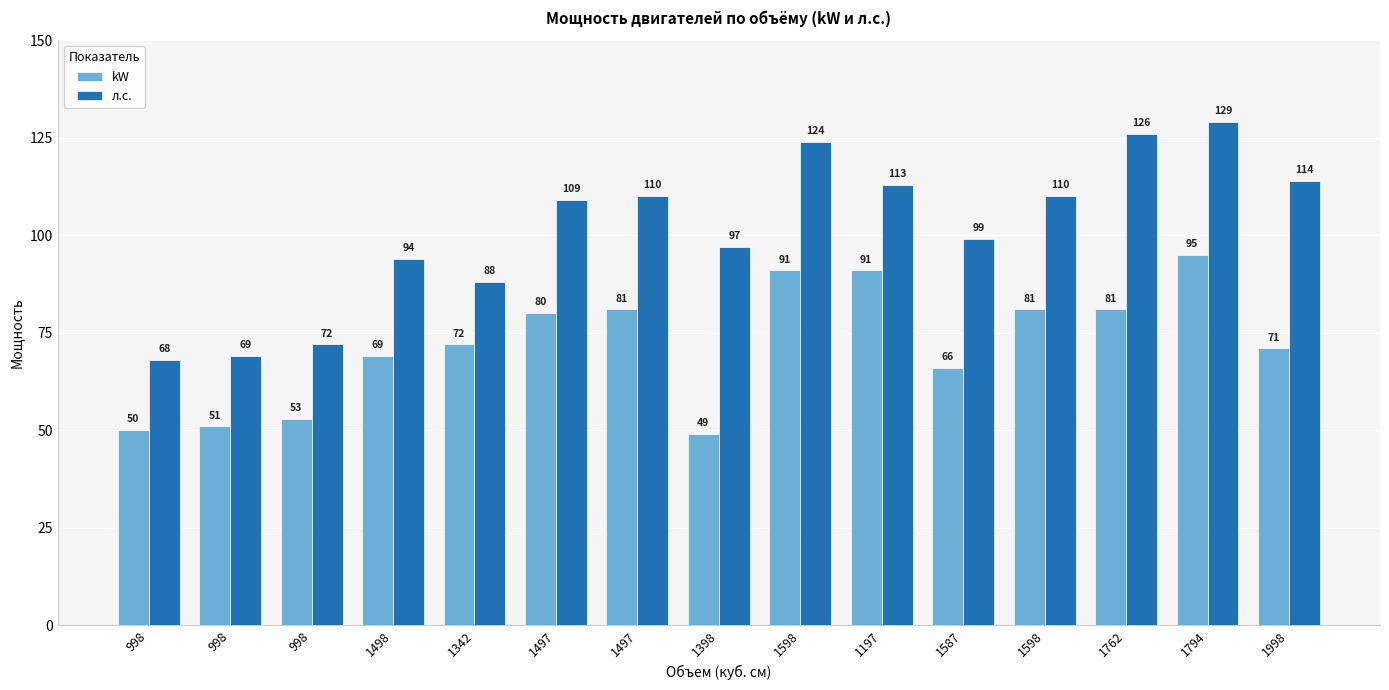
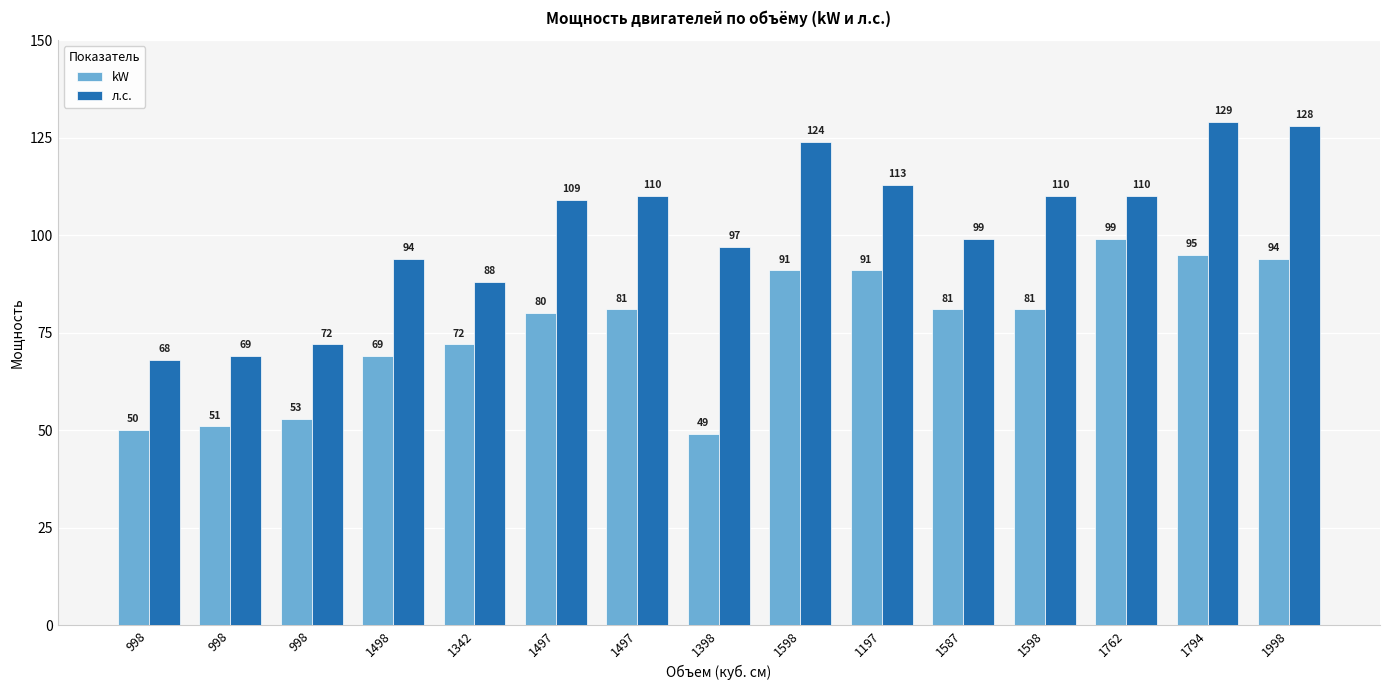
kW, 1587: 66 -> 81
kW, 1762: 81 -> 99
л.с., 1762: 126 -> 110
kW, 1998: 71 -> 94
л.с., 1998: 114 -> 128
